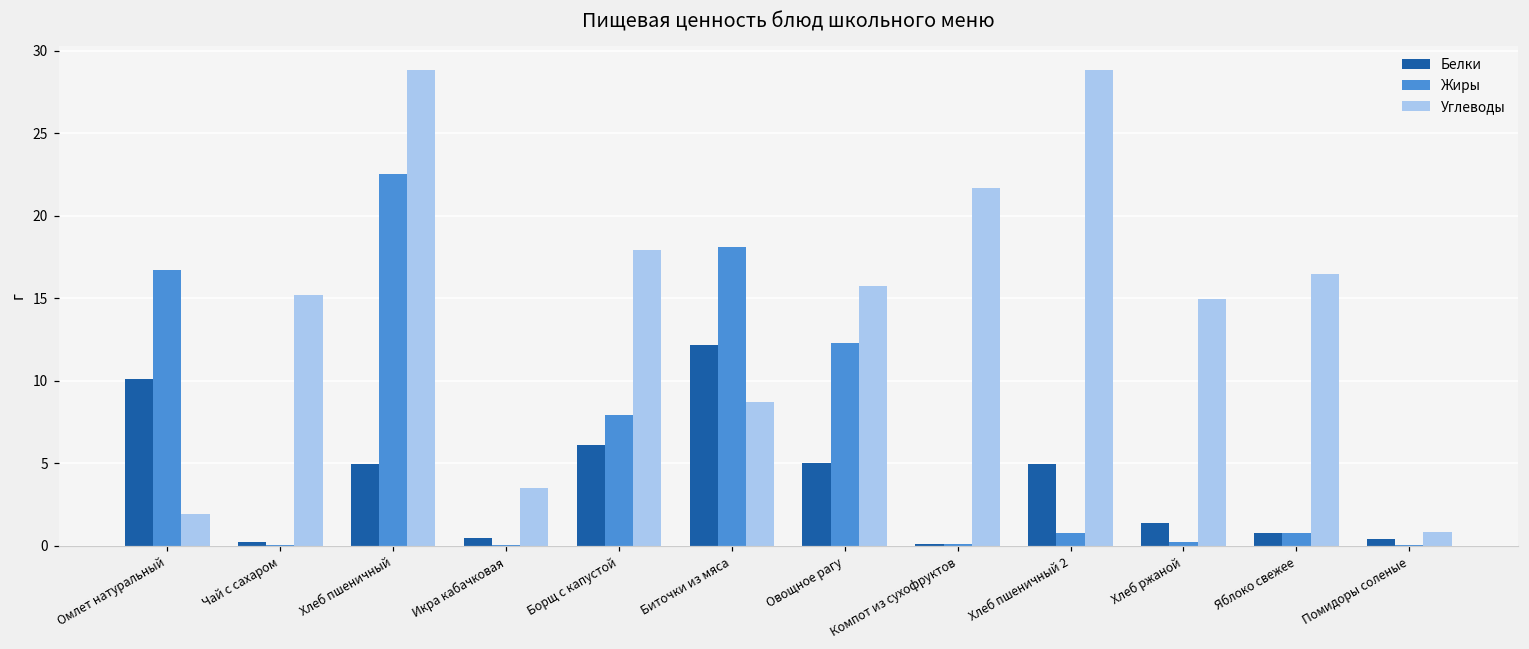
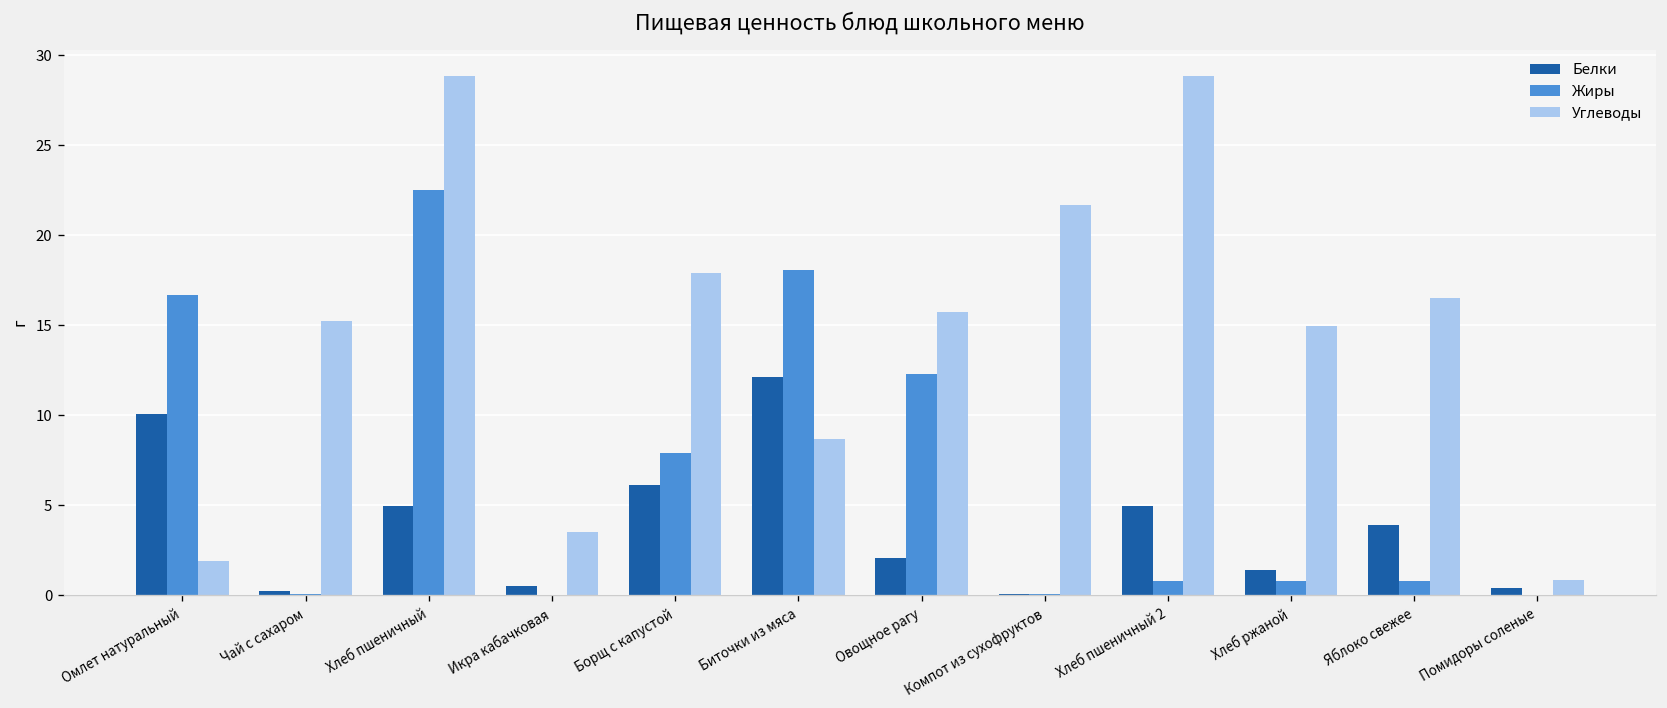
Белки, Овощное рагу: 5.0 -> 2.1
Жиры, Хлеб ржаной: 0.2 -> 0.8
Белки, Яблоко свежее: 0.8 -> 3.9
